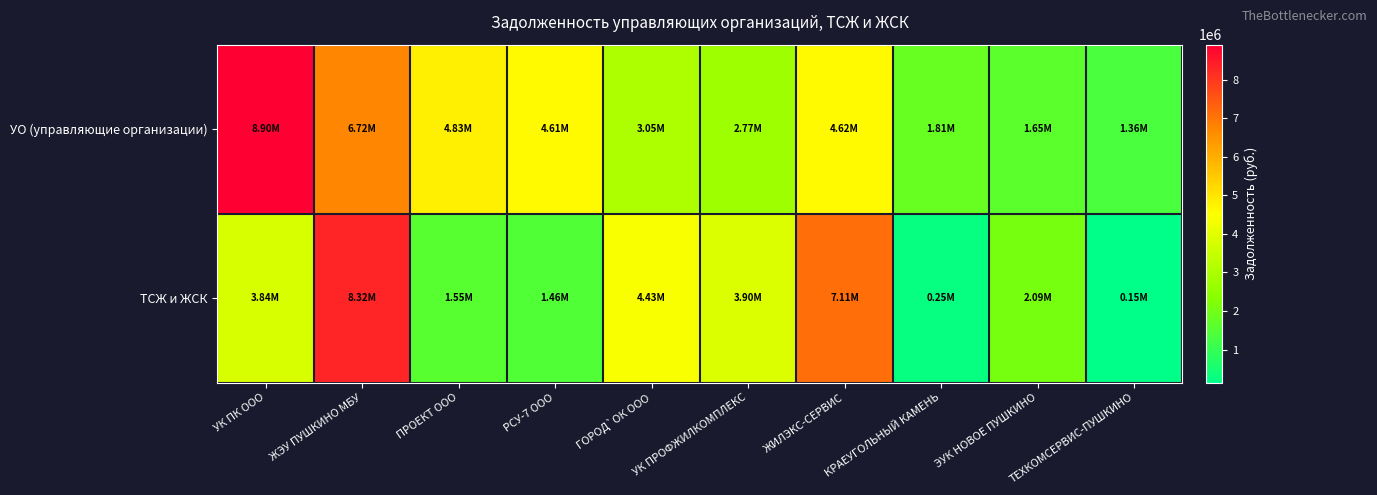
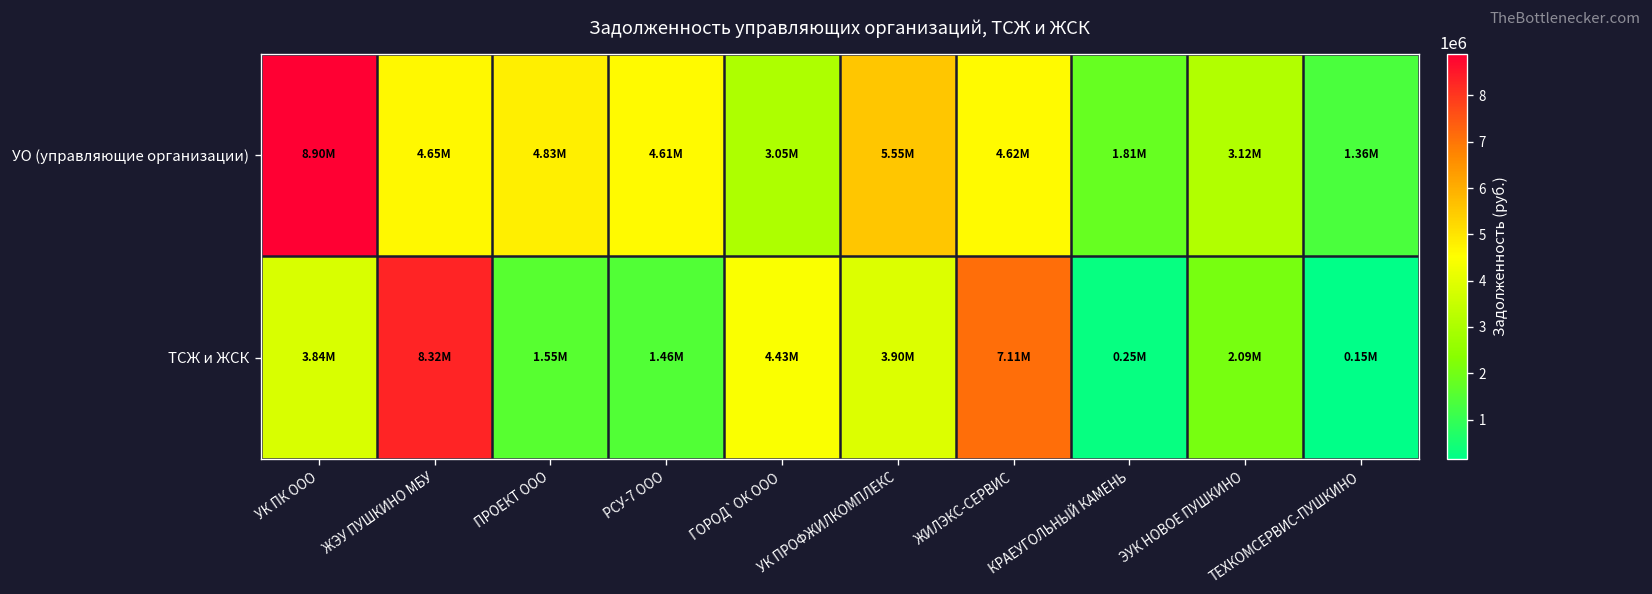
УО (управляющие организации), ЖЭУ ПУШКИНО МБУ: 6.72M -> 4.65M
УО (управляющие организации), УК ПРОФЖИЛКОМПЛЕКС: 2.77M -> 5.55M
УО (управляющие организации), ЭУК НОВОЕ ПУШКИНО: 1.65M -> 3.12M
